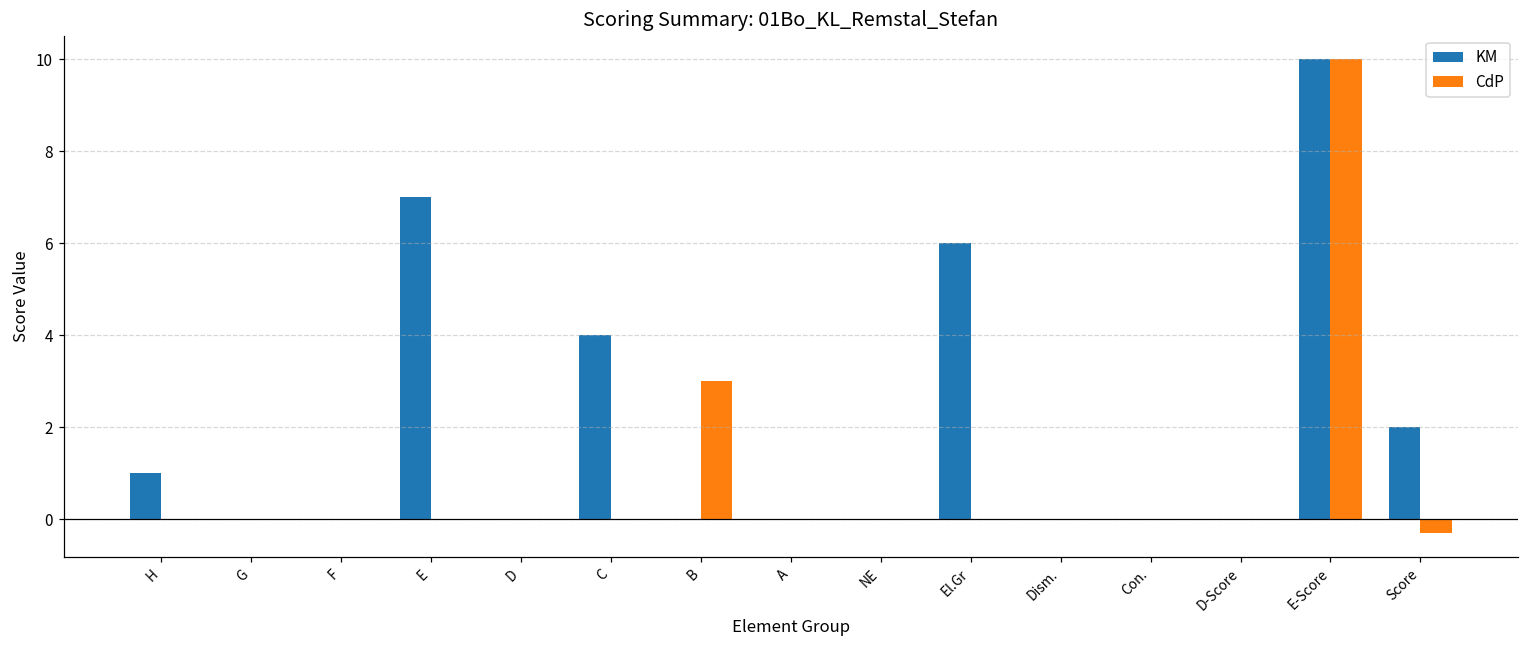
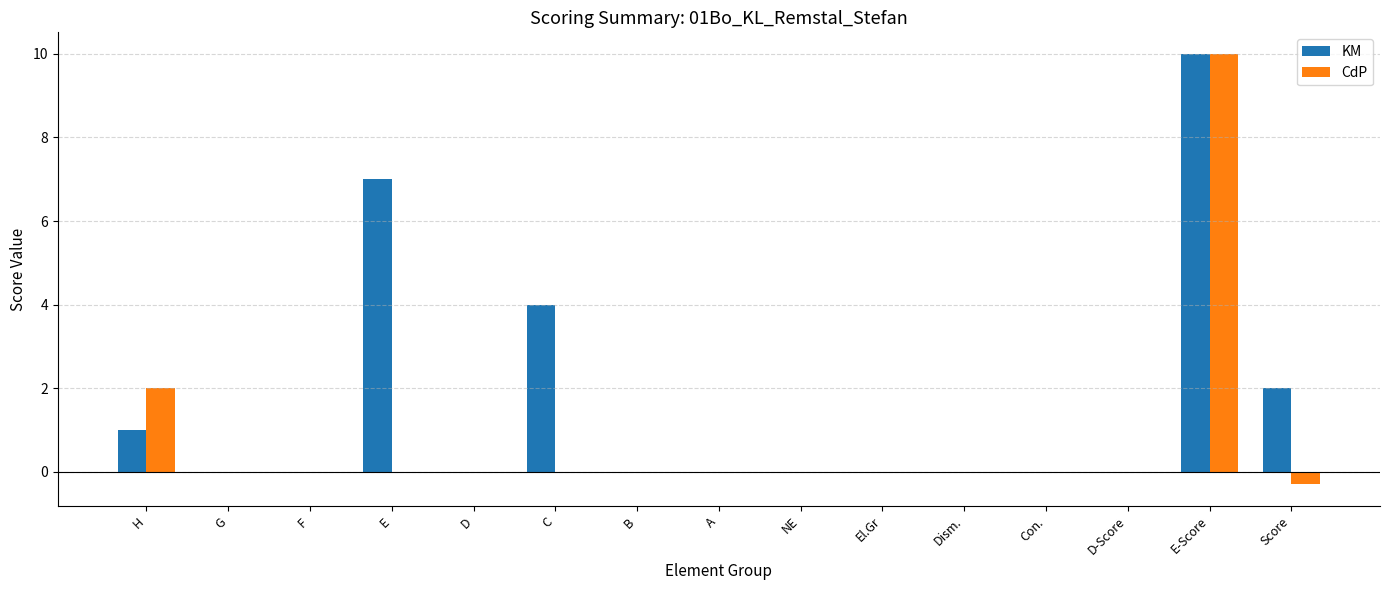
CdP, H: 0 -> 2
CdP, B: 3 -> 0
KM, El.Gr: 6 -> 0
